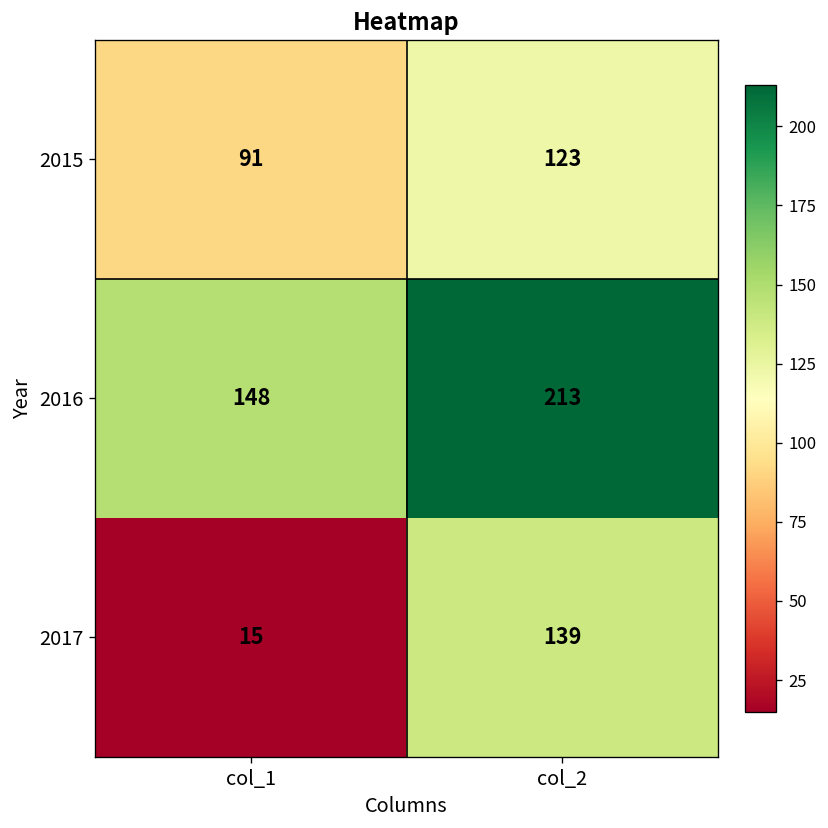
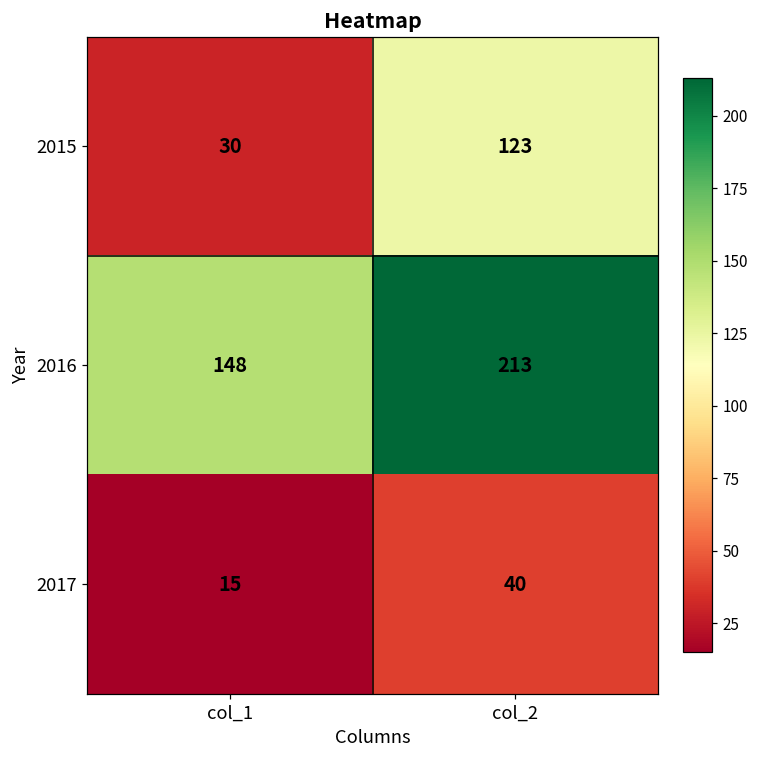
2015, col_1: 91 -> 30
2017, col_2: 139 -> 40
